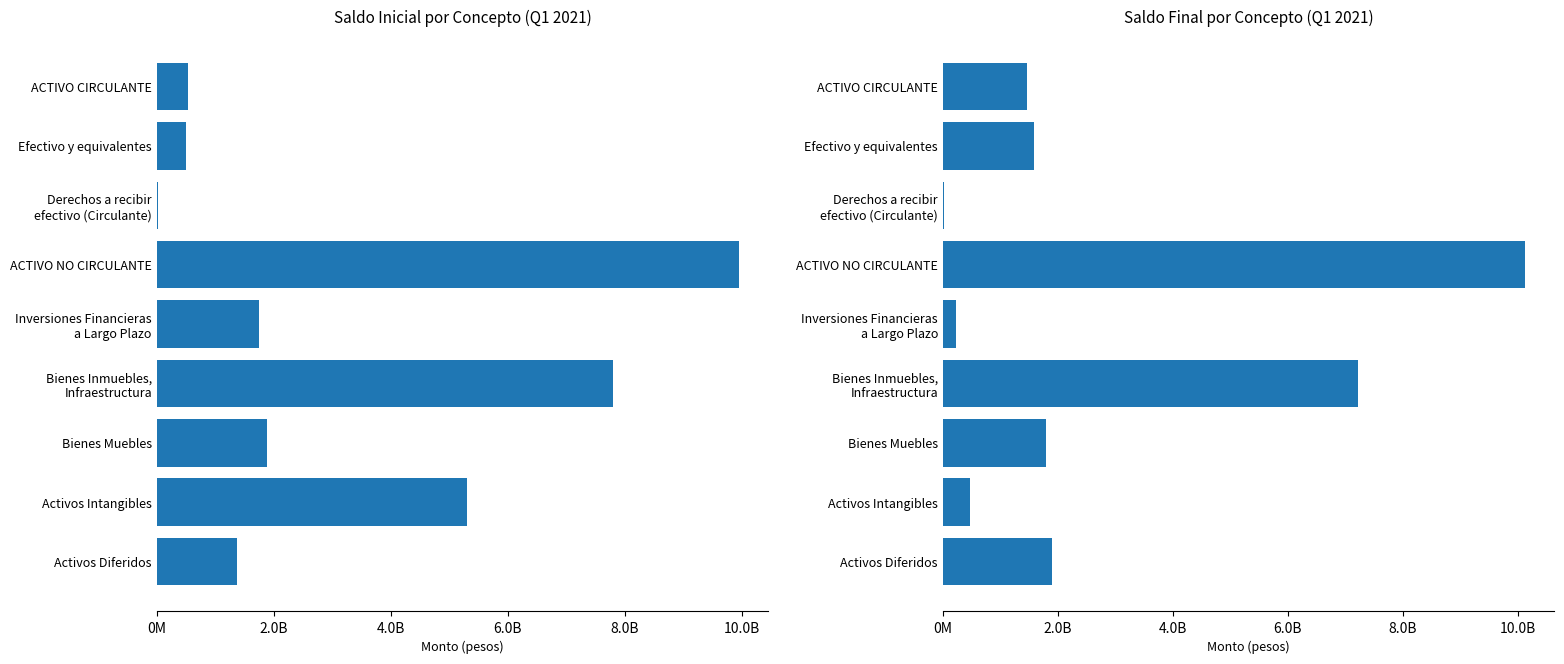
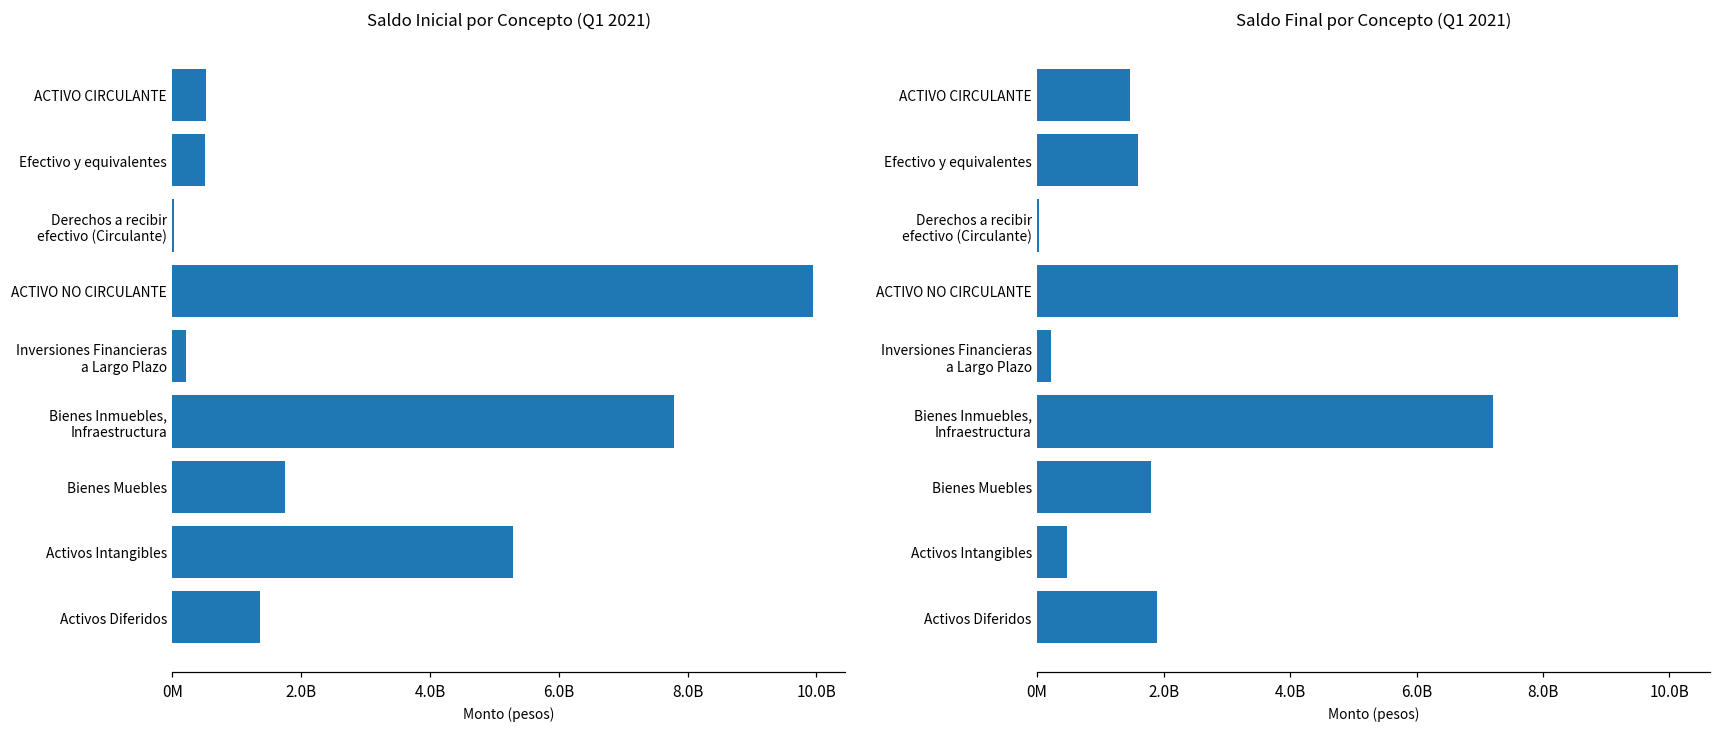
Saldo Inicial por Concepto (Q1 2021), Inversiones Financieras a Largo Plazo: 1700000000 -> 200000000
Saldo Inicial por Concepto (Q1 2021), Bienes Muebles: 1900000000 -> 1700000000
